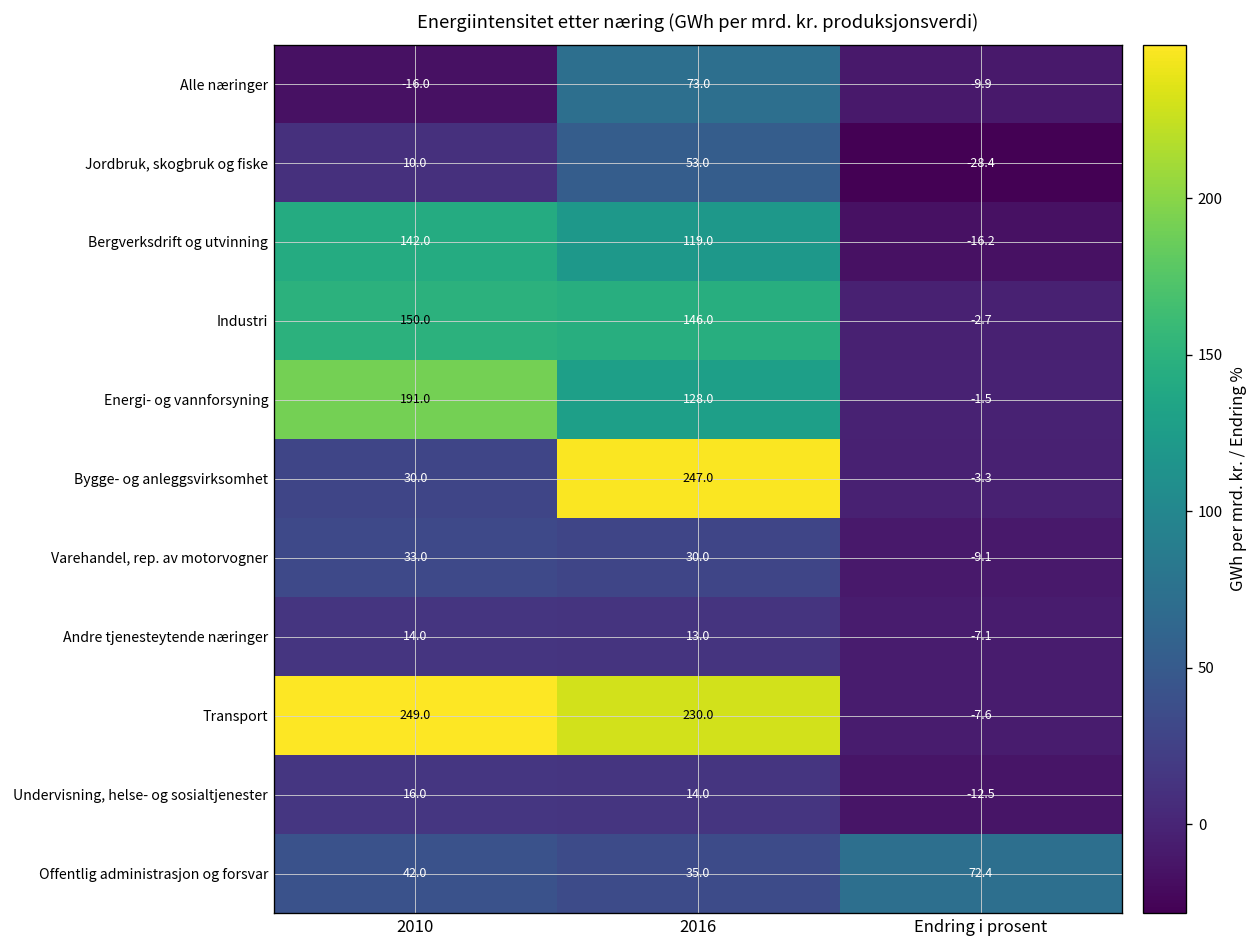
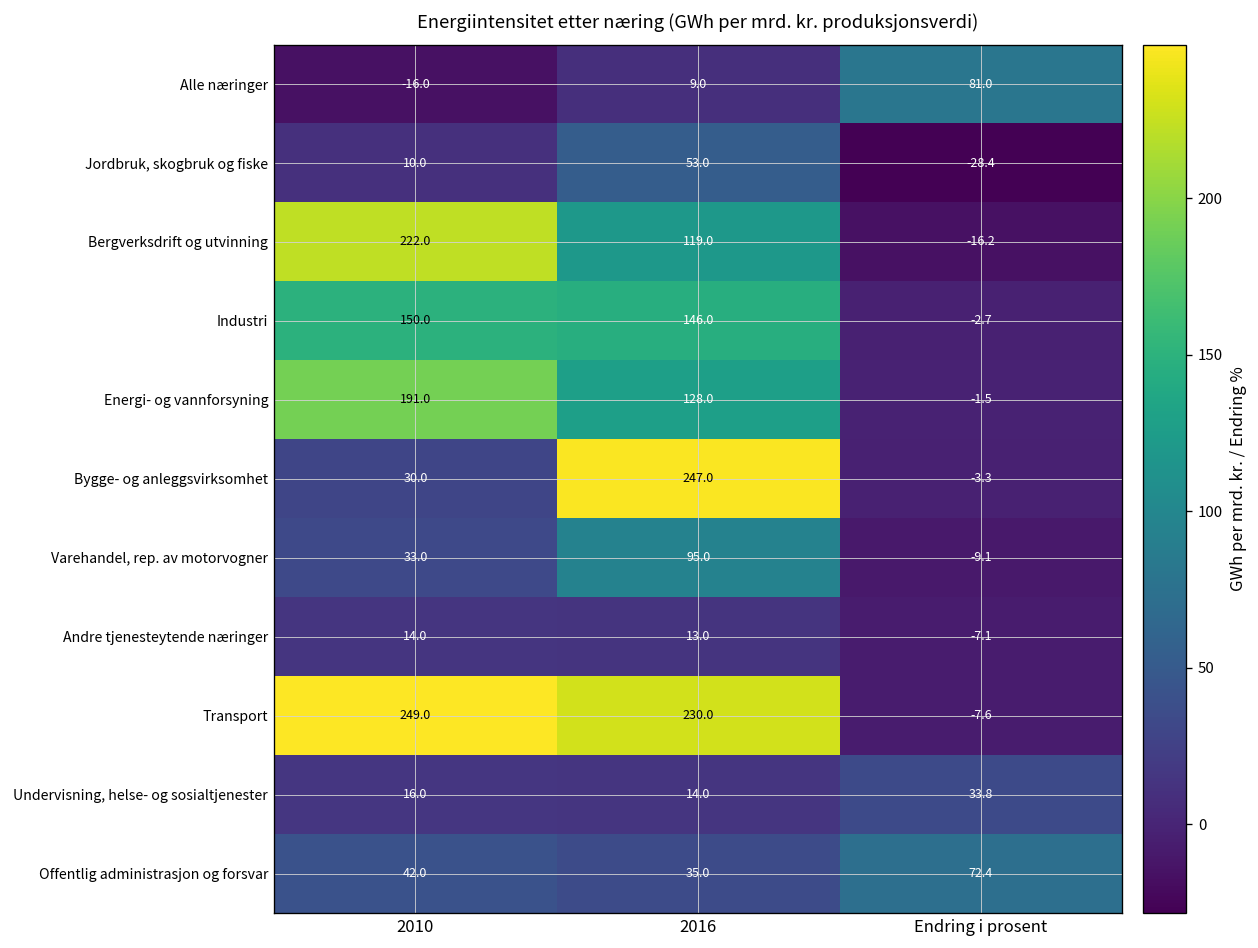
Alle næringer, 2016: 73.0 -> 9.0
Alle næringer, Endring i prosent: -9.9 -> 81.0
Bergverksdrift og utvinning, 2010: 142.0 -> 222.0
Varehandel, rep. av motorvogner, 2016: 30.0 -> 95.0
Undervisning, helse- og sosialtjenester, Endring i prosent: -12.5 -> 33.8
